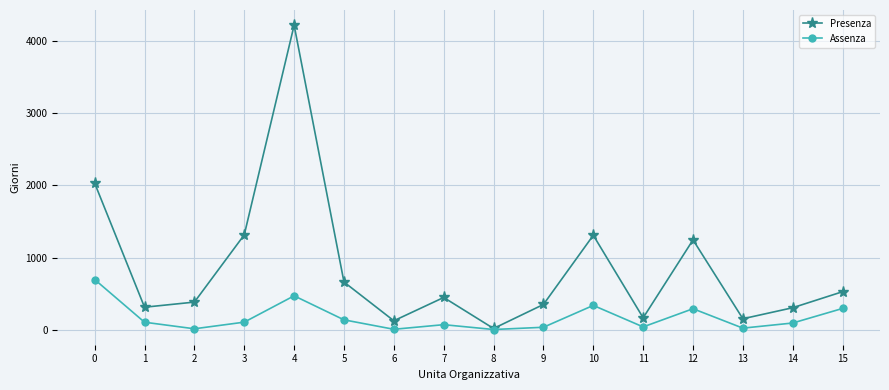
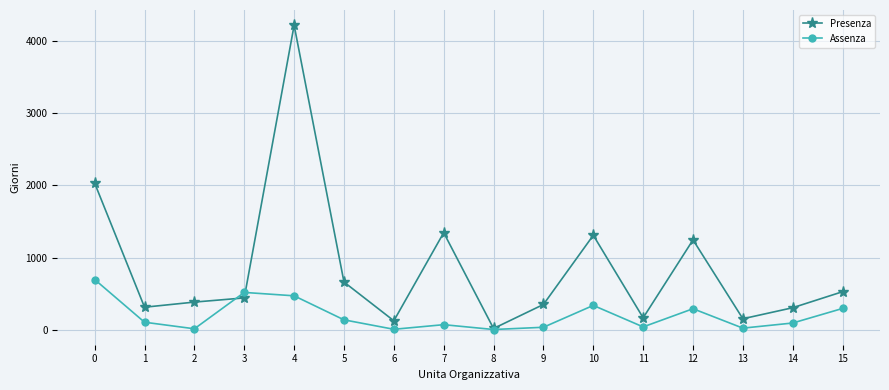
Presenza, 3: 1300 -> 400
Assenza, 3: 100 -> 500
Presenza, 7: 400 -> 1300
